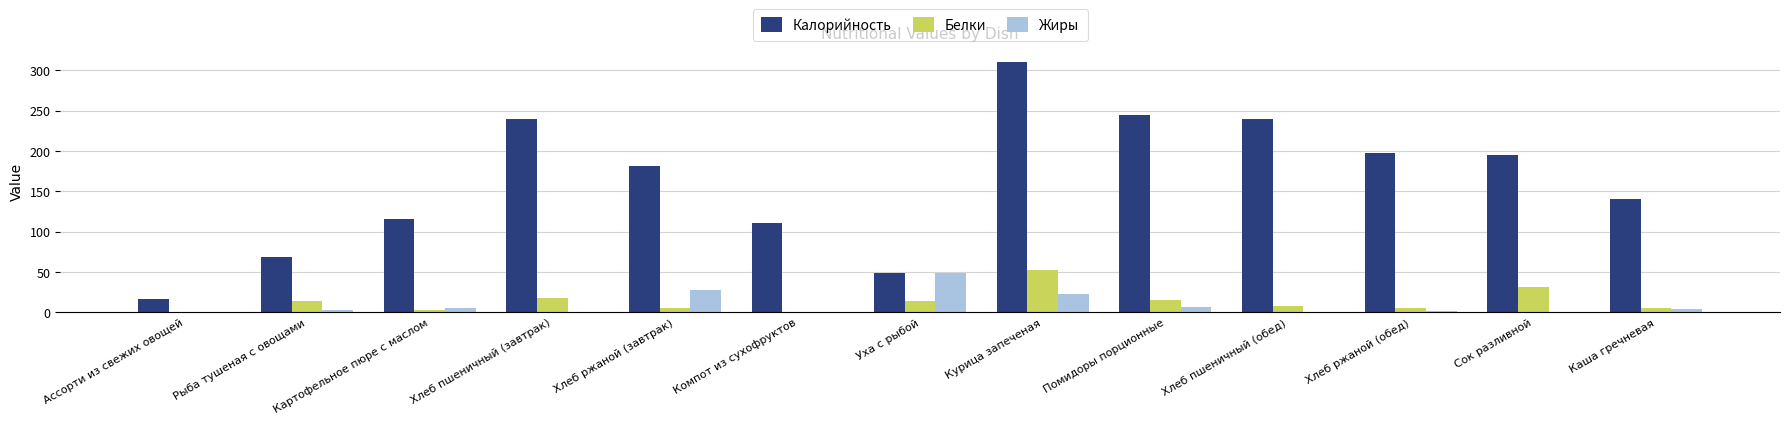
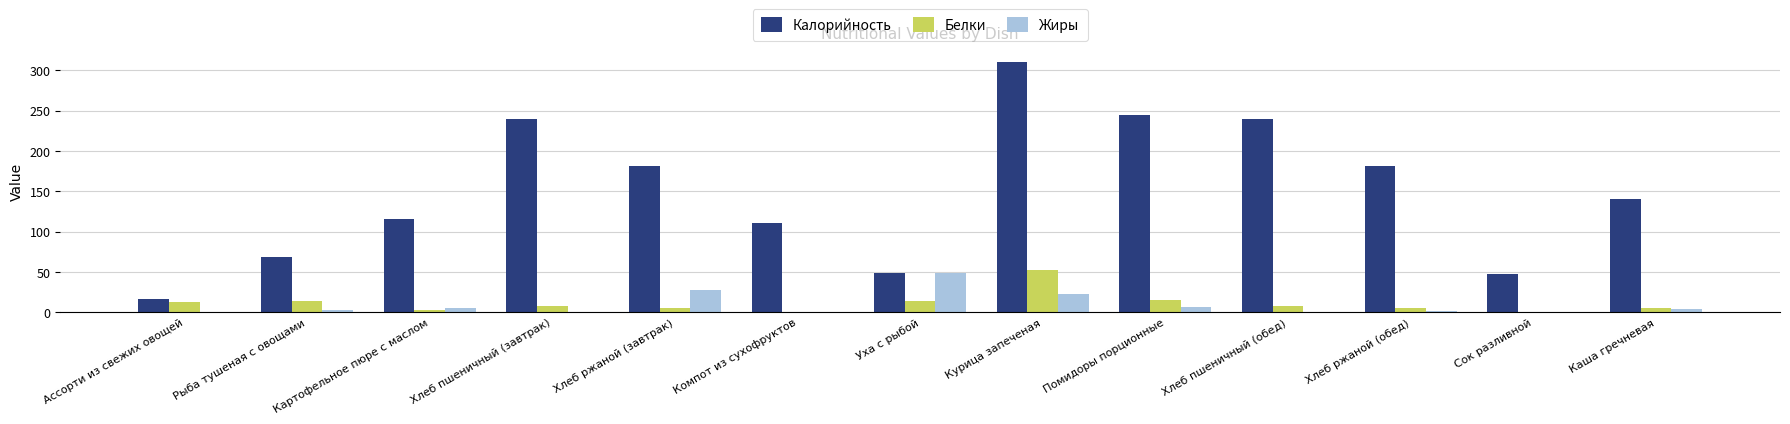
Белки, Ассорти из свежих овощей: 0 -> 10
Белки, Хлеб пшеничный (завтрак): 20 -> 10
Калорийность, Хлеб ржаной (обед): 200 -> 180
Калорийность, Сок разливной: 190 -> 50
Белки, Сок разливной: 30 -> 0
